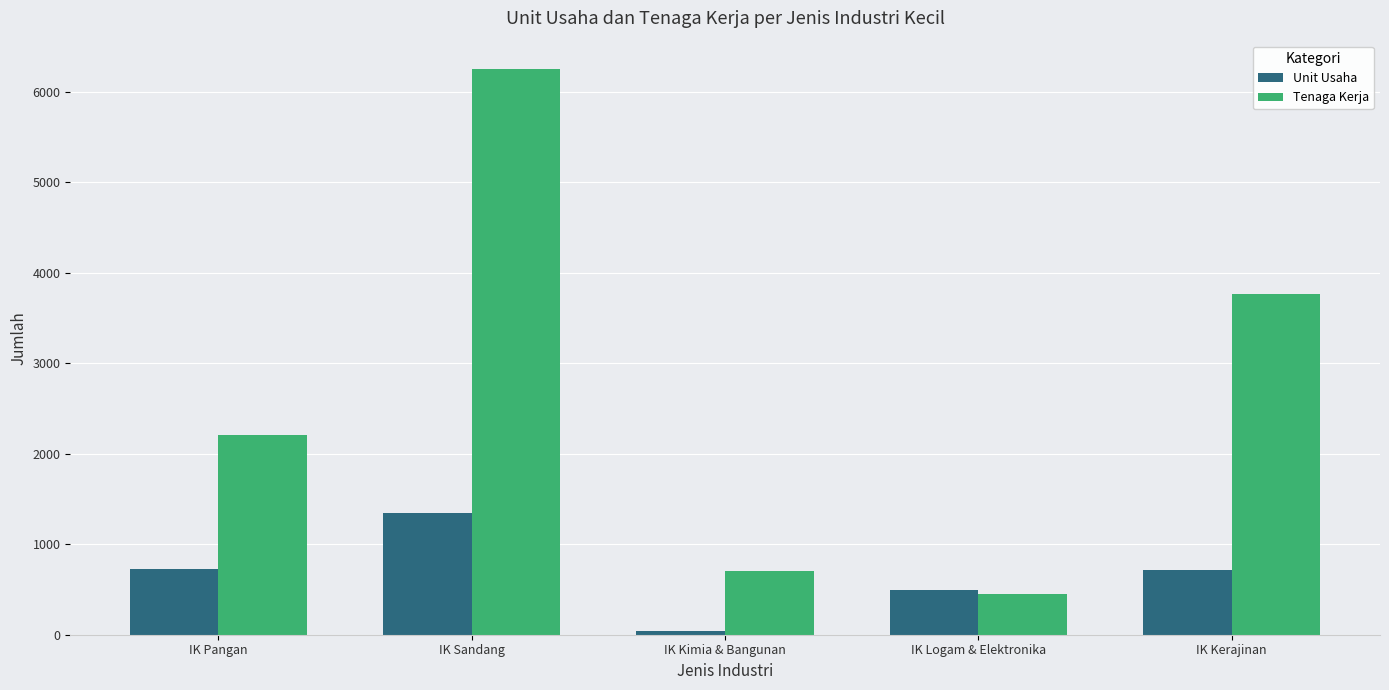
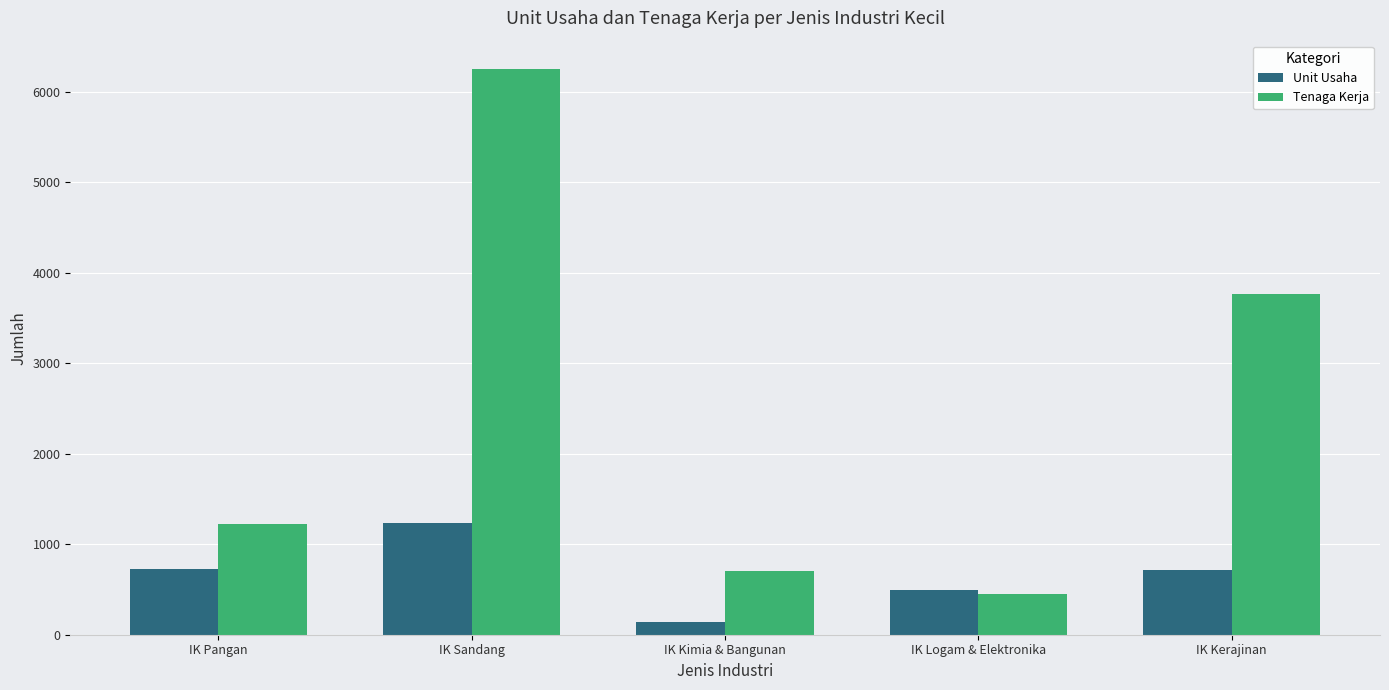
Tenaga Kerja, IK Pangan: 2200 -> 1200
Unit Usaha, IK Sandang: 1300 -> 1200
Unit Usaha, IK Kimia & Bangunan: 0 -> 100
